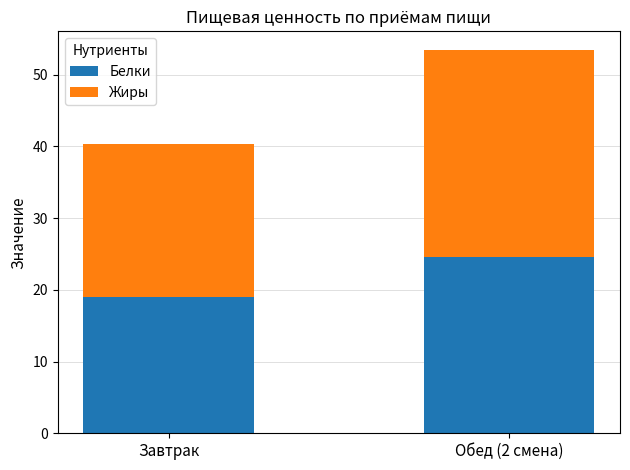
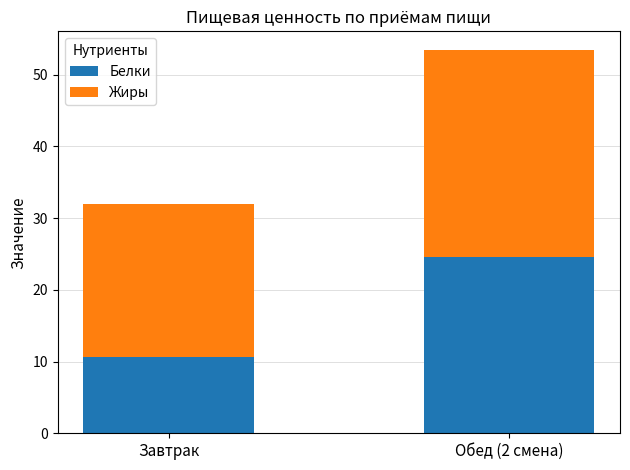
Белки, Завтрак: 19 -> 11
